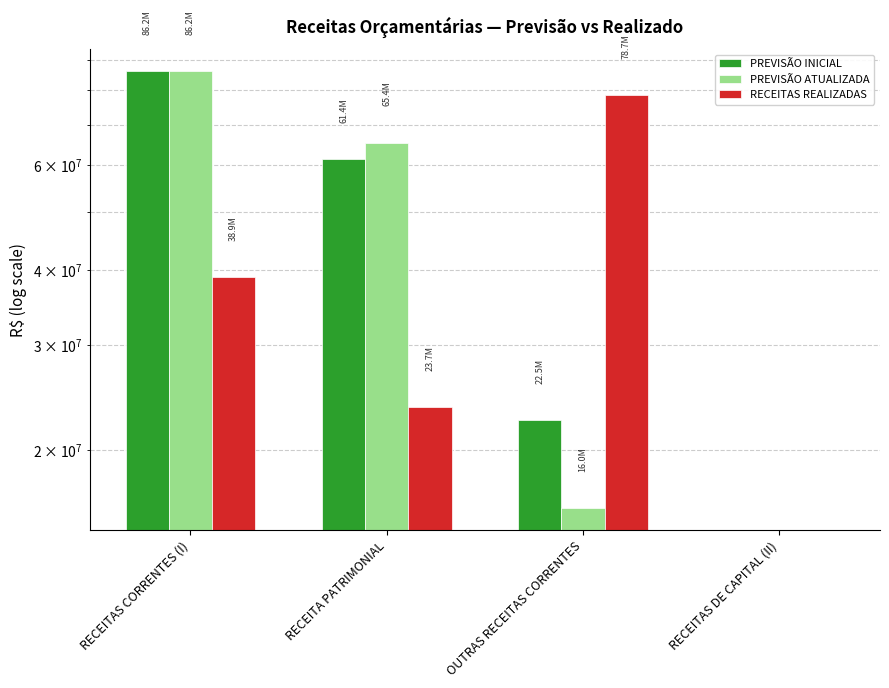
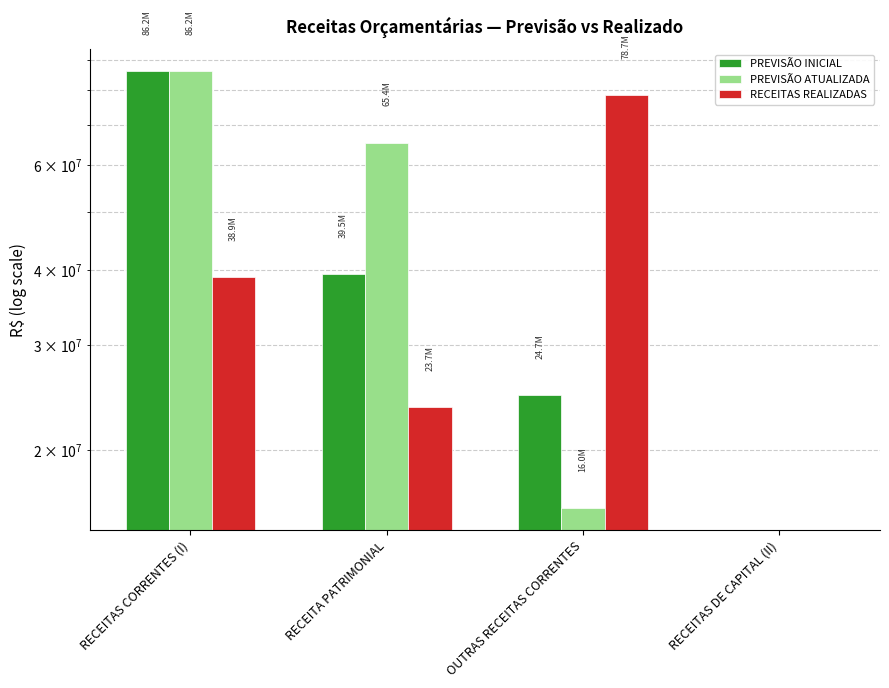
PREVISÃO INICIAL, RECEITA PATRIMONIAL: 61.4M -> 39.5M
PREVISÃO INICIAL, OUTRAS RECEITAS CORRENTES: 22.5M -> 24.7M
